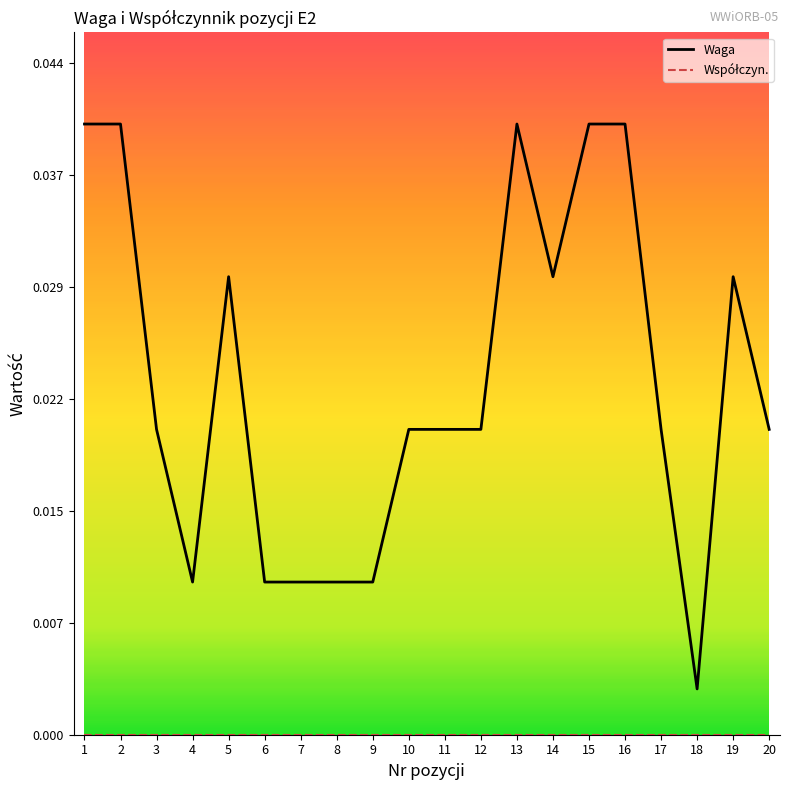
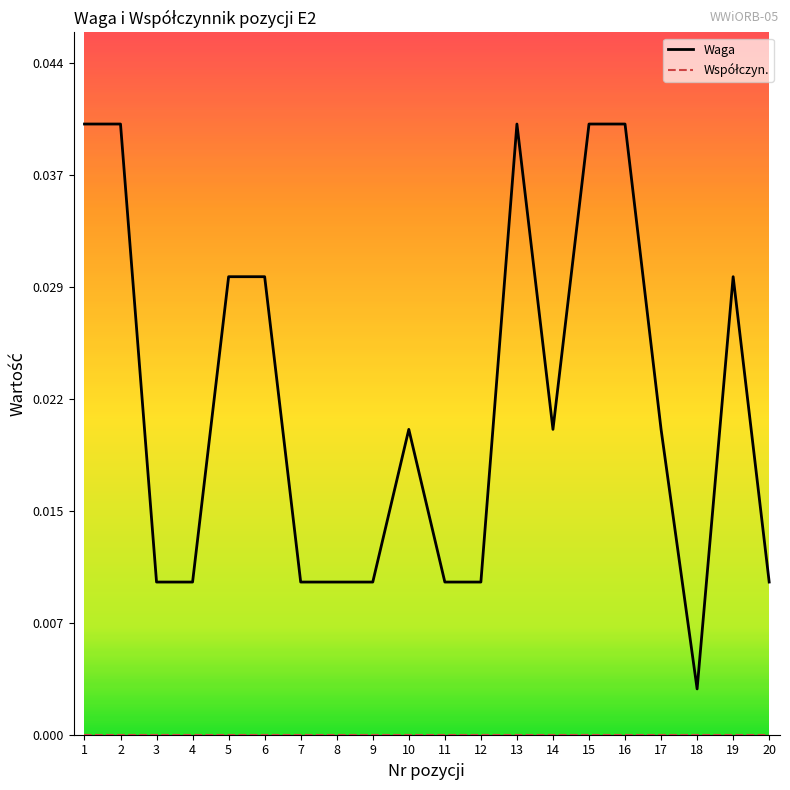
Waga, 3: 0.02 -> 0.01
Waga, 6: 0.01 -> 0.03
Waga, 11: 0.02 -> 0.01
Waga, 12: 0.02 -> 0.01
Waga, 14: 0.03 -> 0.02
Waga, 20: 0.02 -> 0.01
